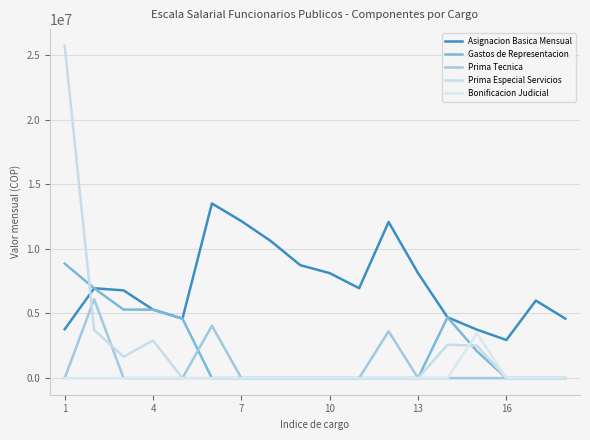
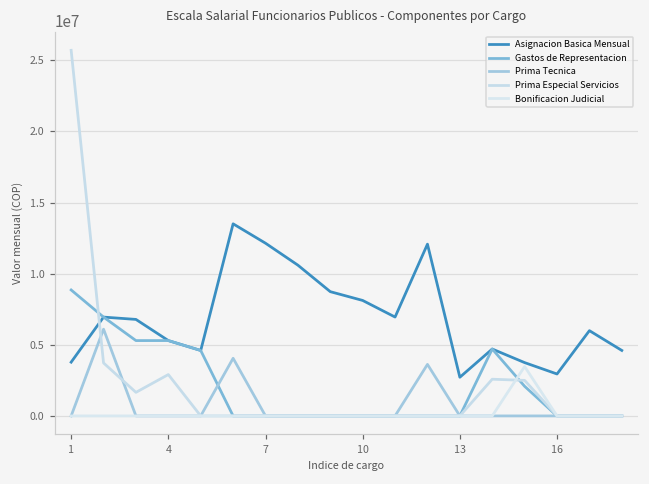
Asignacion Basica Mensual, 13: 8100000 -> 2700000
